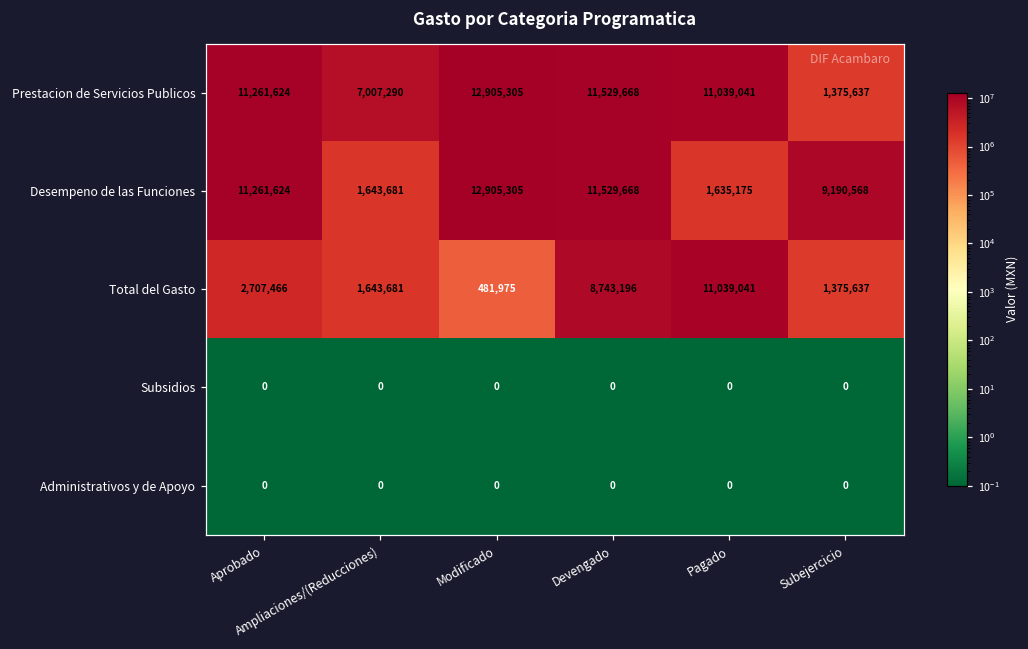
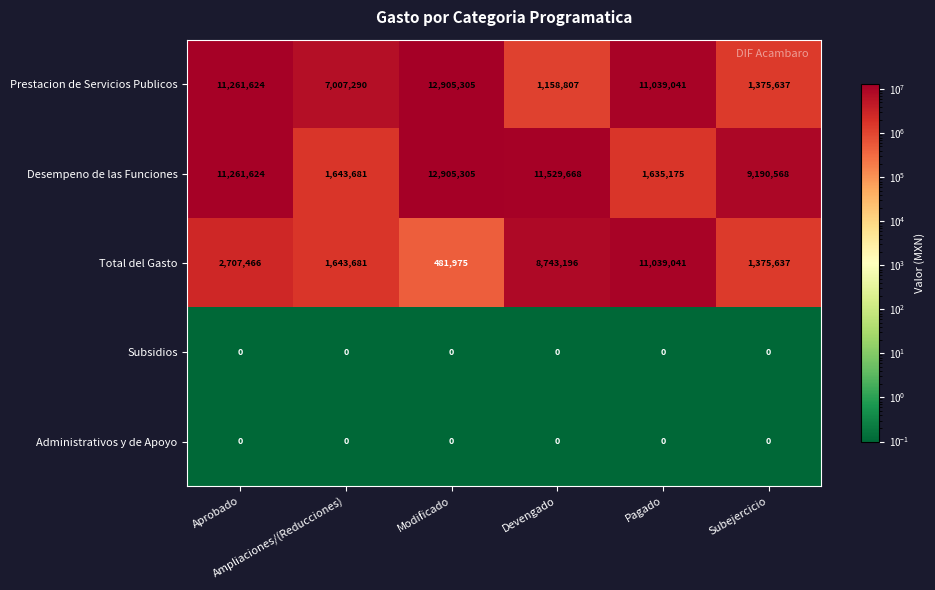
Prestacion de Servicios Publicos, Devengado: 11,529,668 -> 1,158,807
